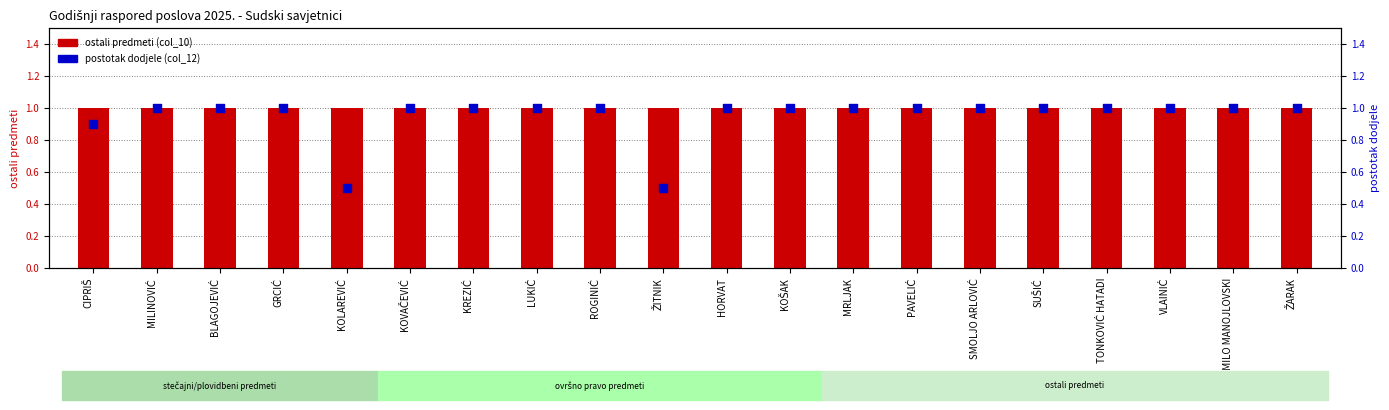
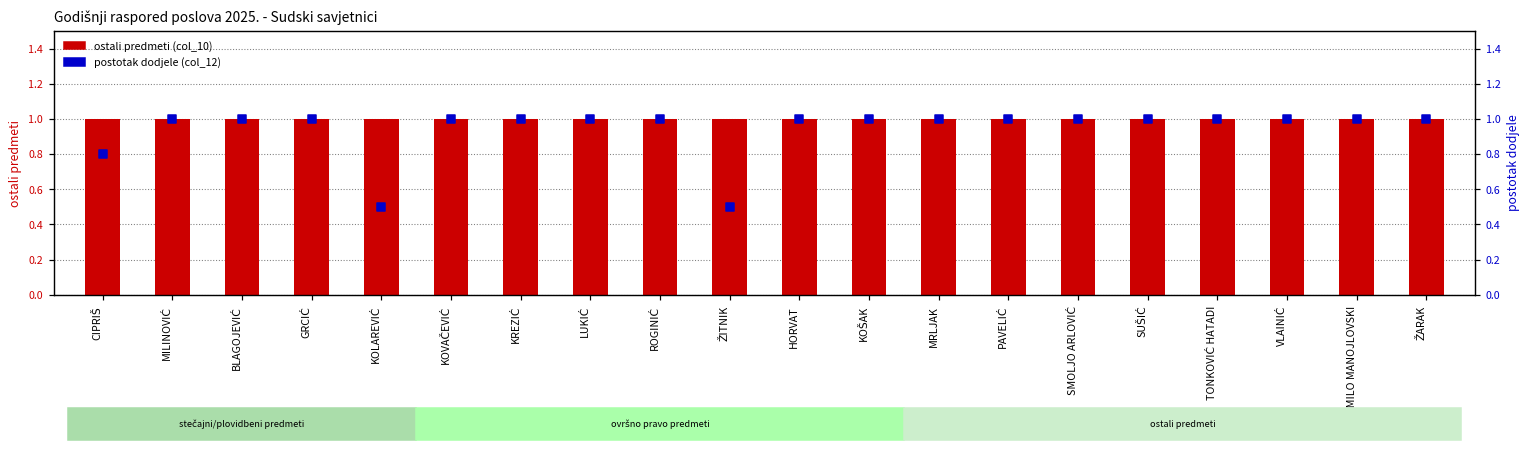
postotak dodjele (col_12), CIPRIŠ: 0.9 -> 0.8
